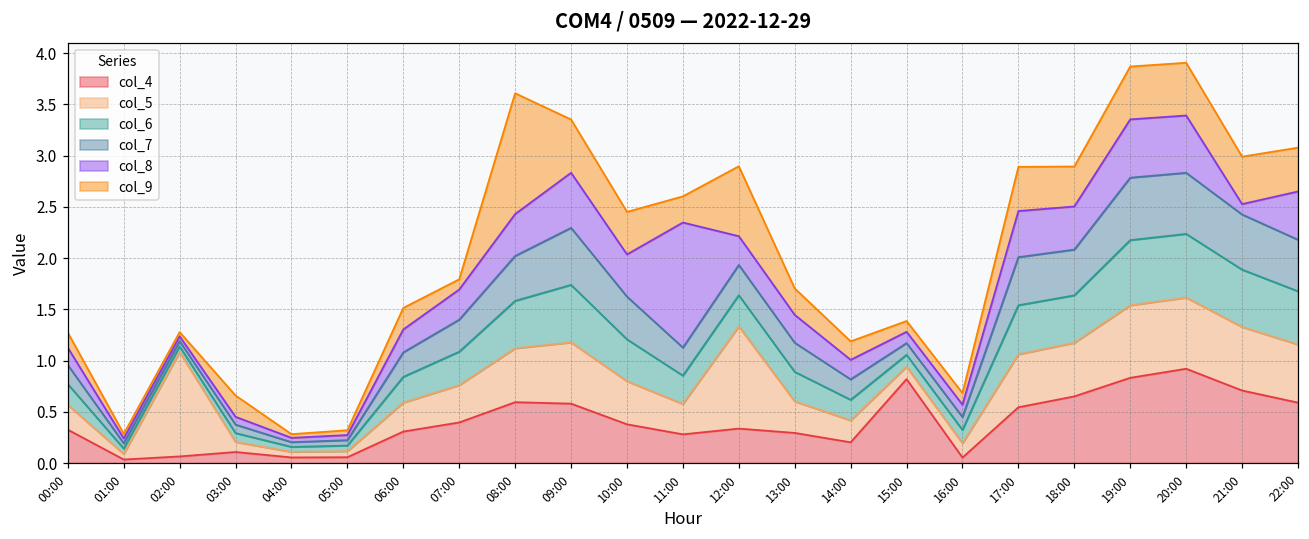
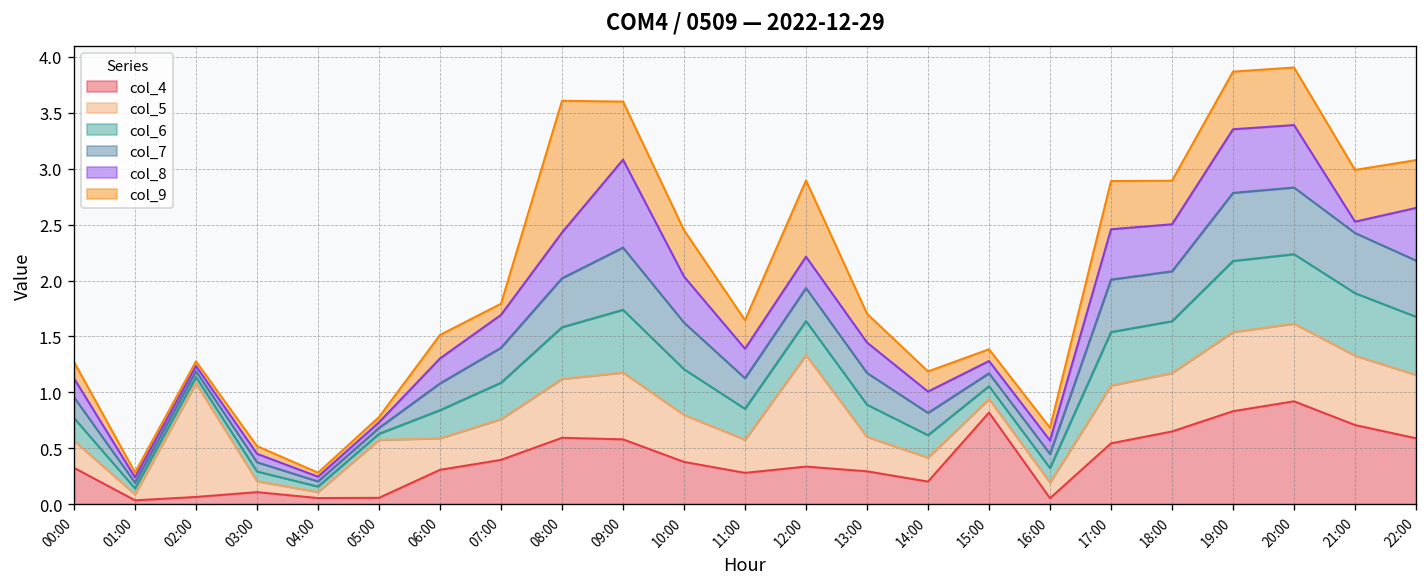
col_9, 03:00: 0.2 -> 0.1
col_5, 05:00: 0.1 -> 0.5
col_8, 09:00: 0.5 -> 0.8
col_8, 11:00: 1.2 -> 0.3
